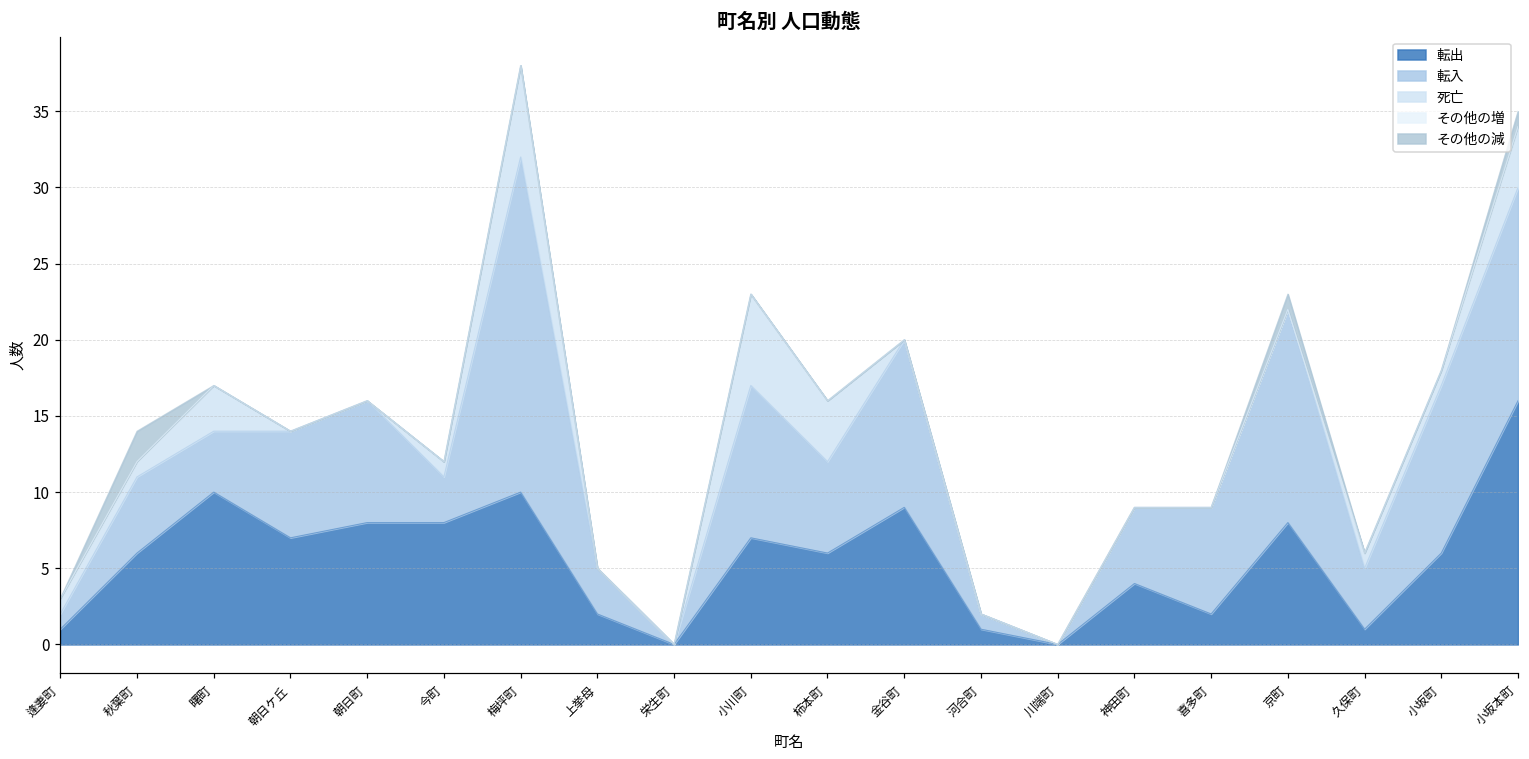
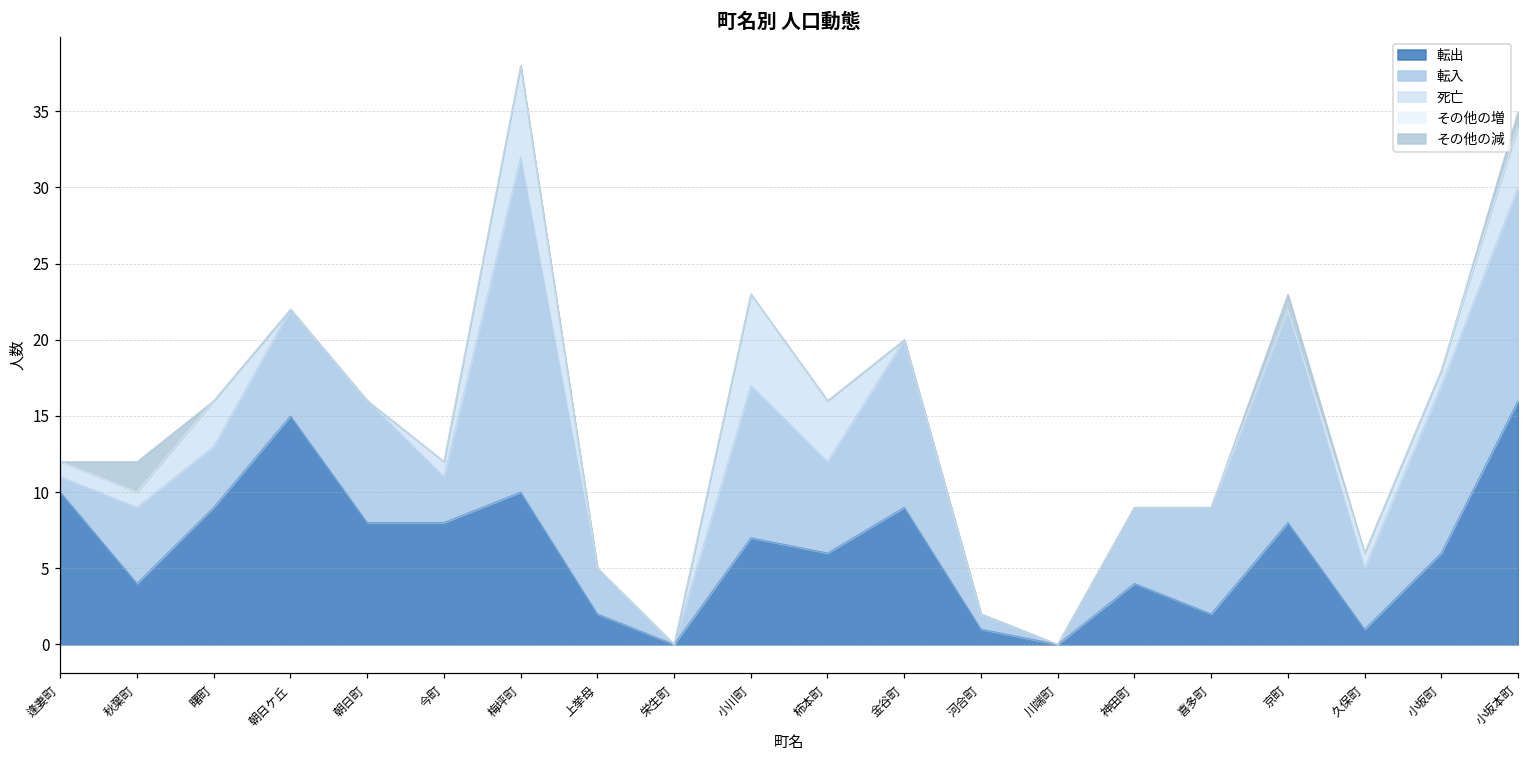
転出, 逢妻町: 1 -> 10
転出, 秋葉町: 6 -> 4
転出, 曙町: 10 -> 9
転出, 朝日ケ丘: 7 -> 15
